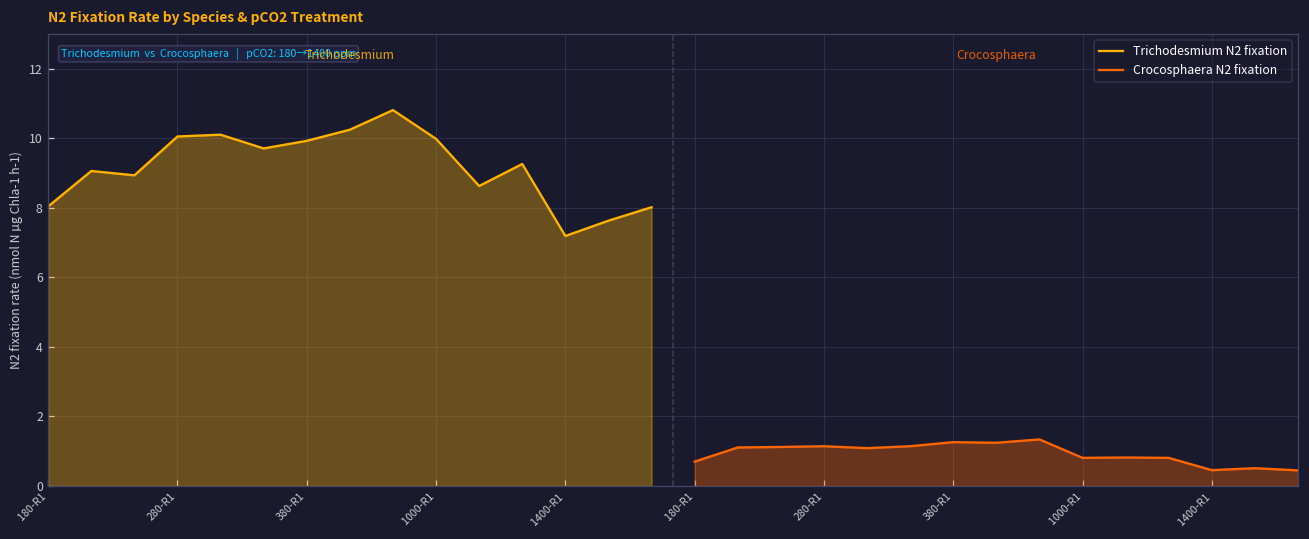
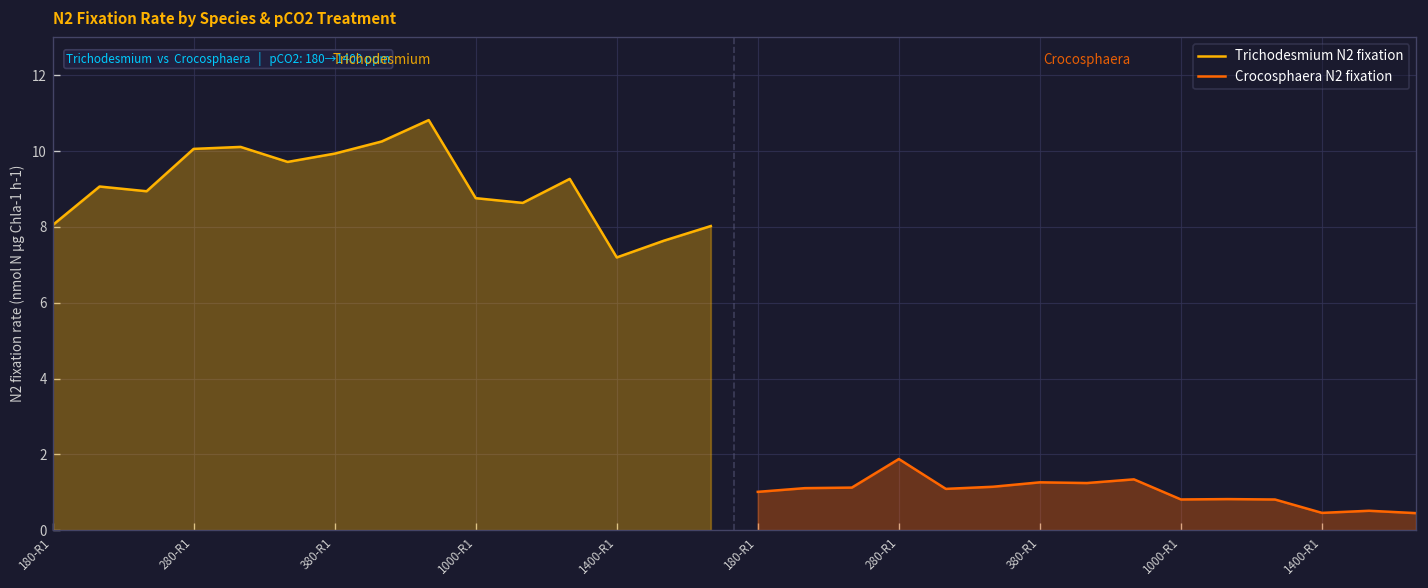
Trichodesmium N2 fixation, 1000-R1: 10.0 -> 8.8
Crocosphaera N2 fixation, 180-R1: 0.7 -> 1.0
Crocosphaera N2 fixation, 280-R1: 1.1 -> 1.9
